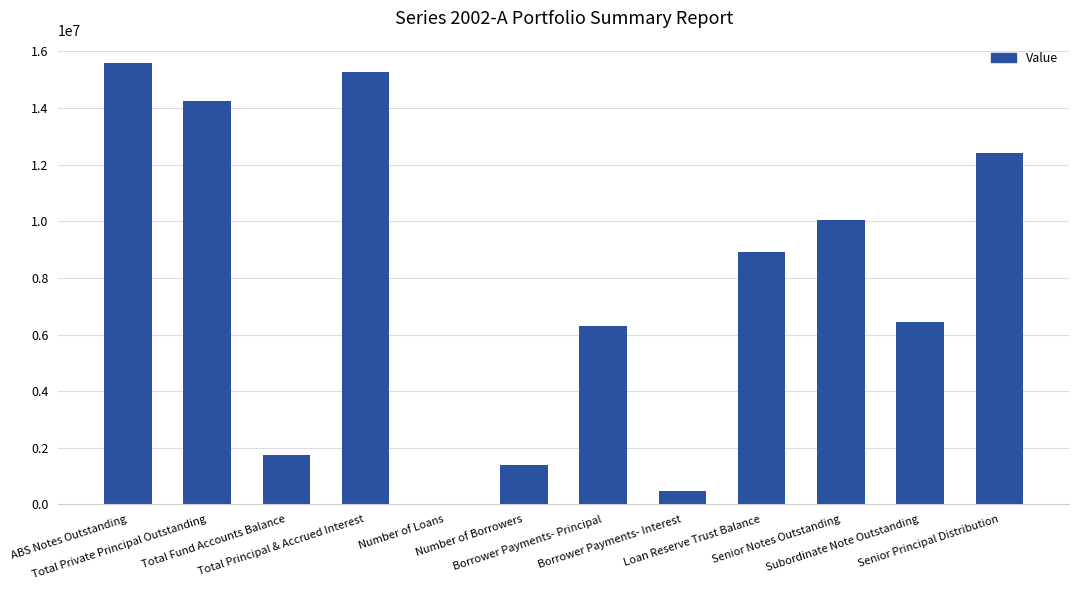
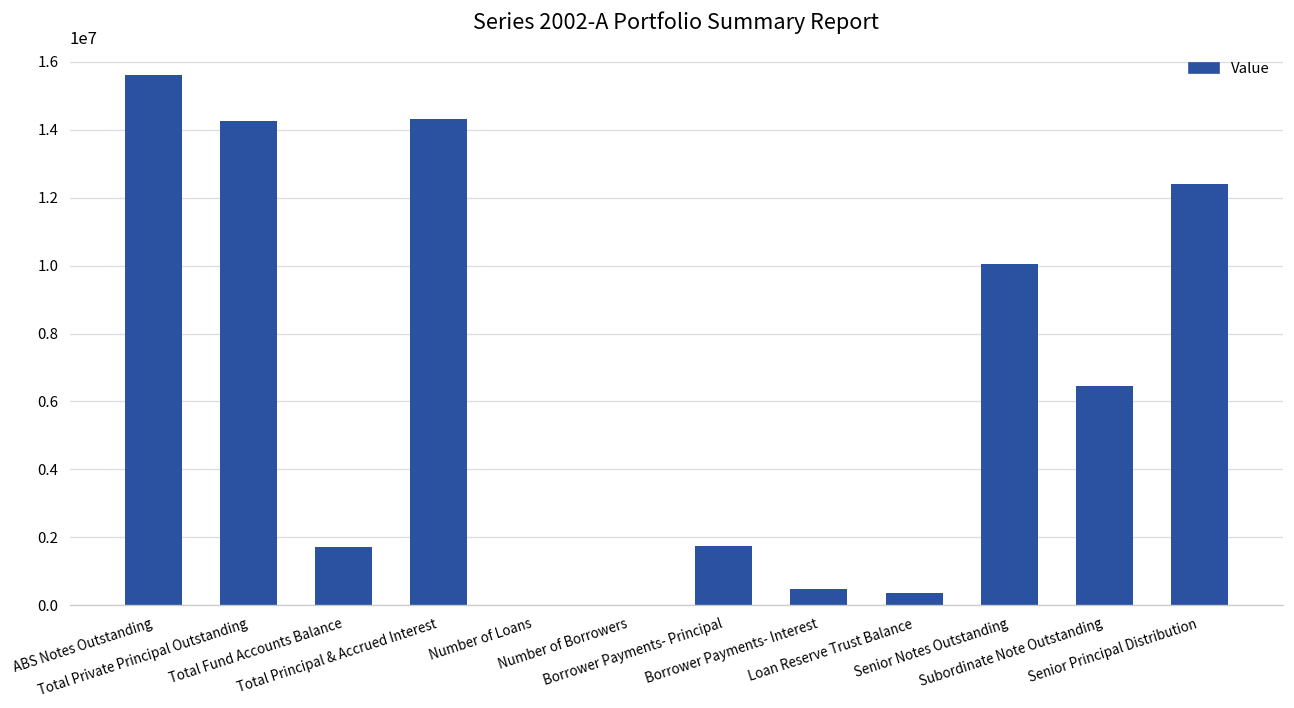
Total Principal & Accrued Interest: 15300000 -> 14300000
Number of Borrowers: 1400000 -> 0
Borrower Payments- Principal: 6300000 -> 1800000
Loan Reserve Trust Balance: 8900000 -> 400000
